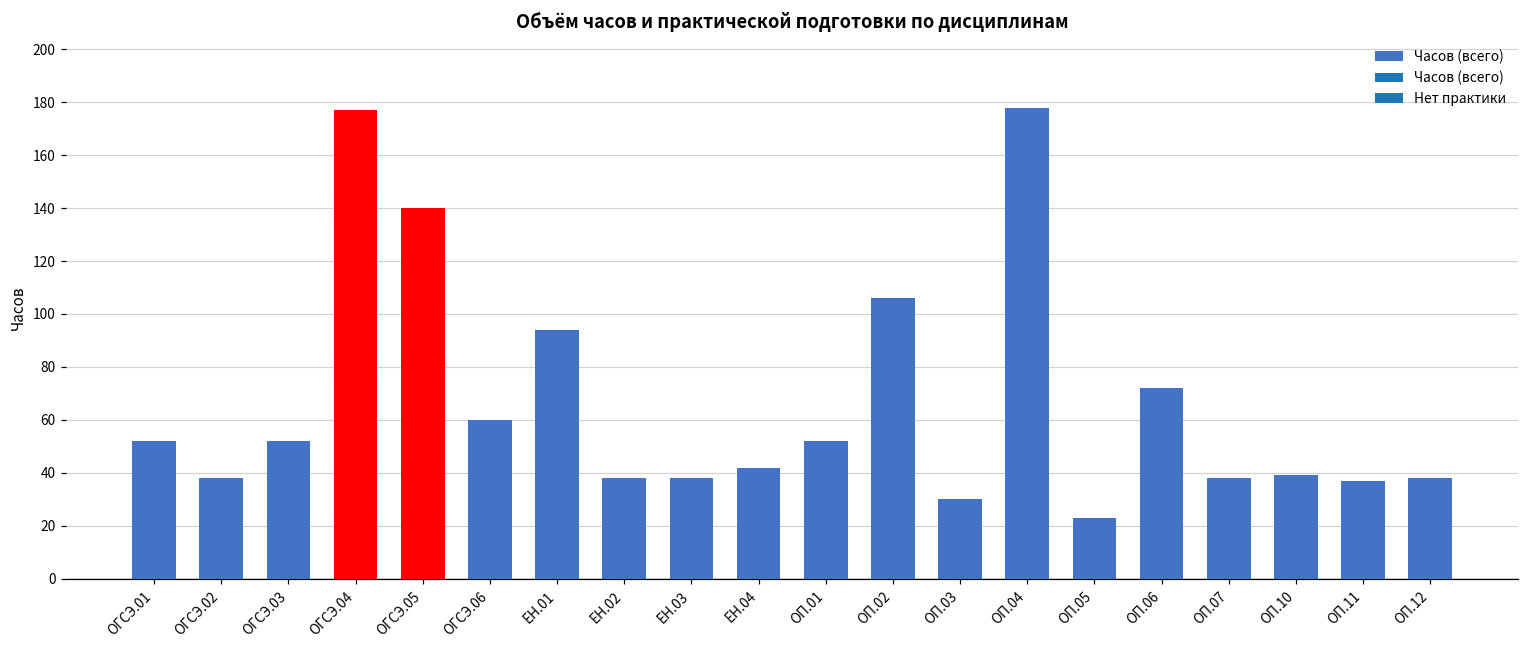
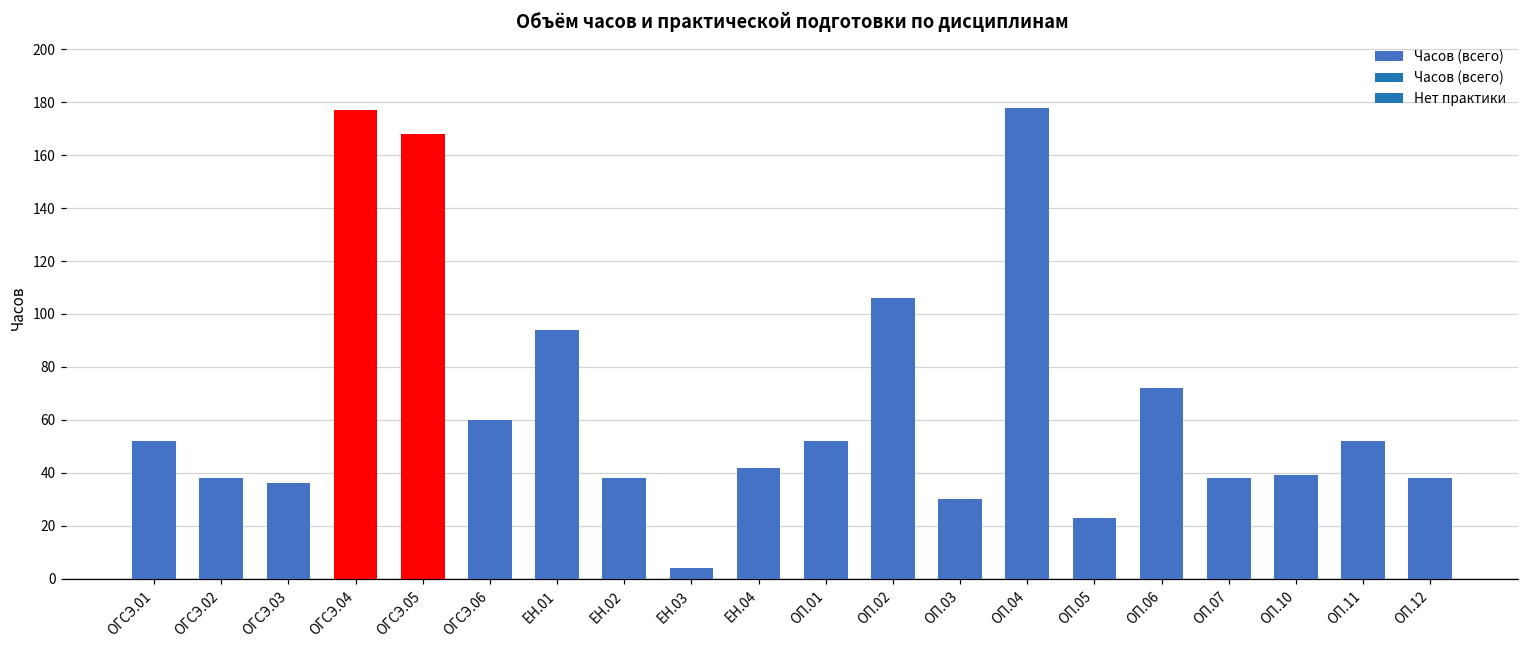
ОГСЭ.03: 52 -> 36
ОГСЭ.05: 140 -> 168
ЕН.03: 38 -> 4
ОП.11: 37 -> 52
